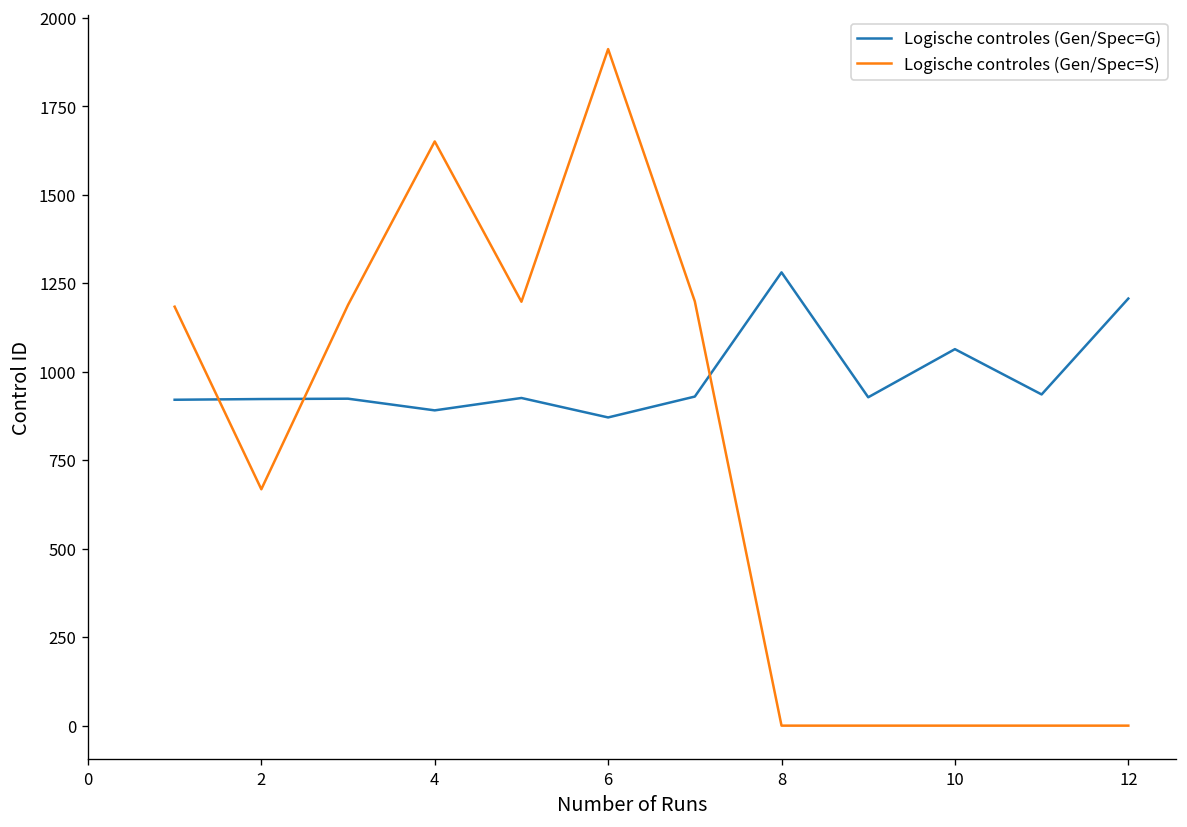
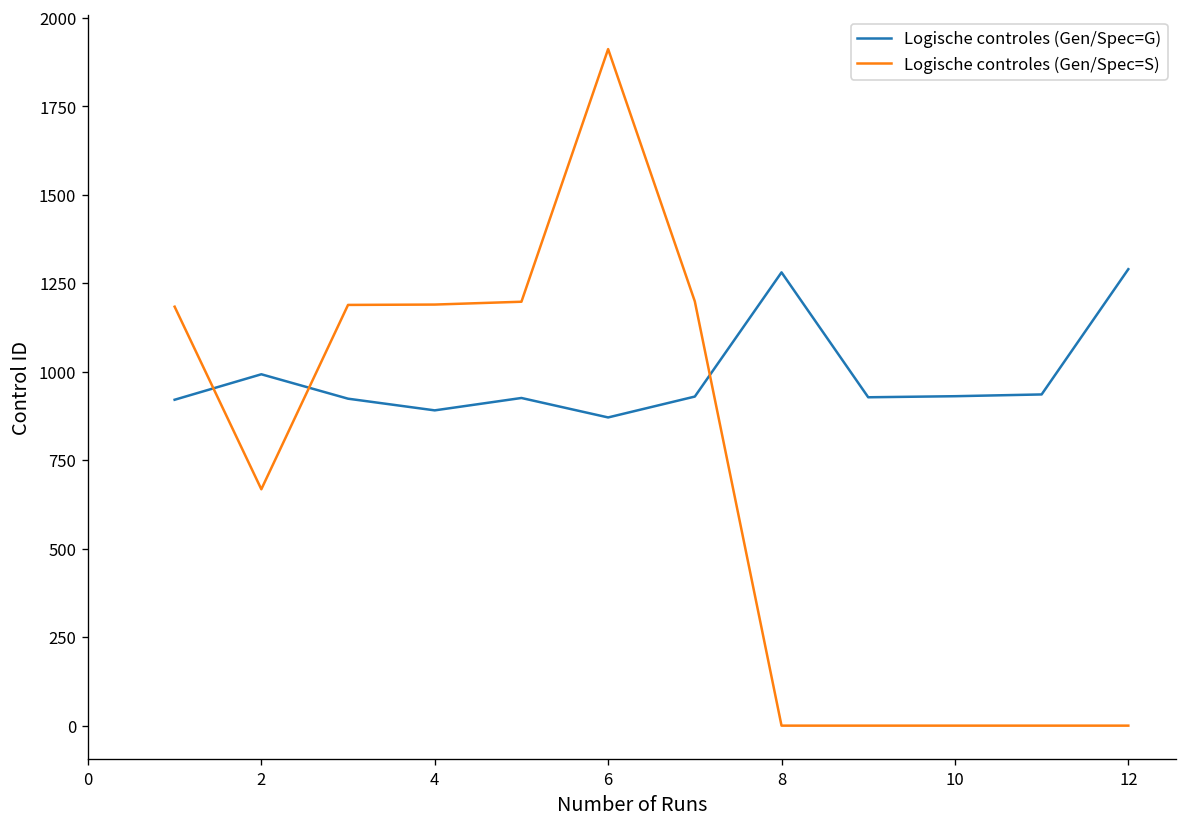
Logische controles (Gen/Spec=G), 2: 920 -> 990
Logische controles (Gen/Spec=S), 4: 1650 -> 1190
Logische controles (Gen/Spec=G), 10: 1060 -> 930
Logische controles (Gen/Spec=G), 12: 1210 -> 1290
